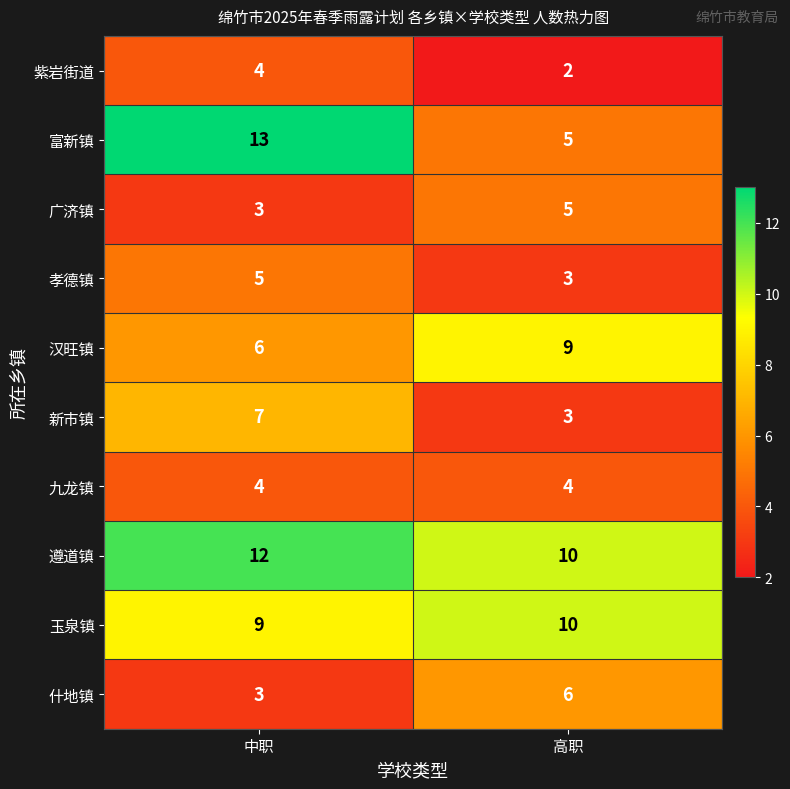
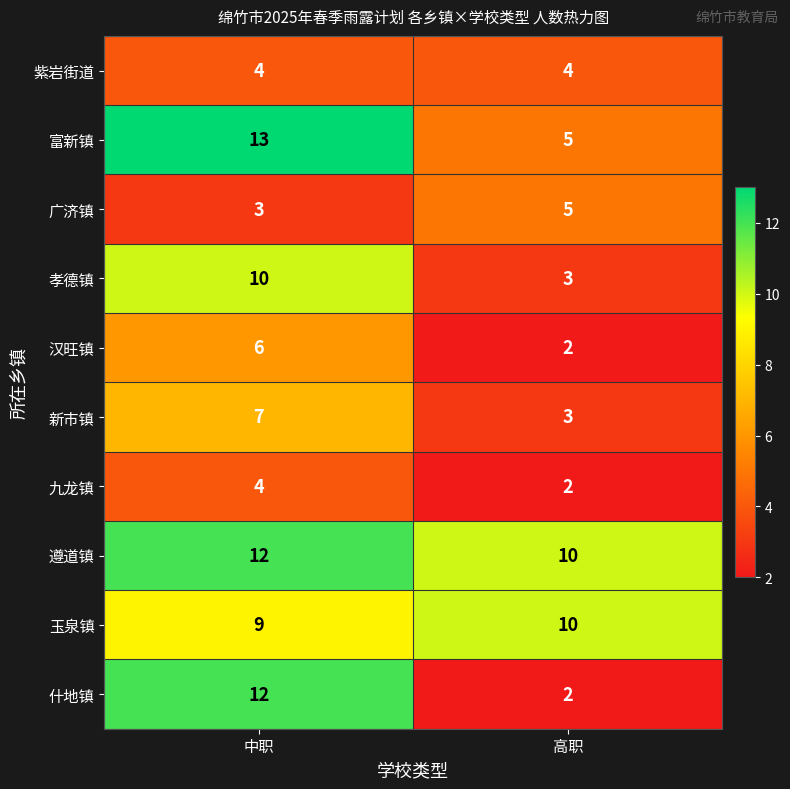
紫岩街道, 高职: 2 -> 4
孝德镇, 中职: 5 -> 10
汉旺镇, 高职: 9 -> 2
九龙镇, 高职: 4 -> 2
什地镇, 中职: 3 -> 12
什地镇, 高职: 6 -> 2
